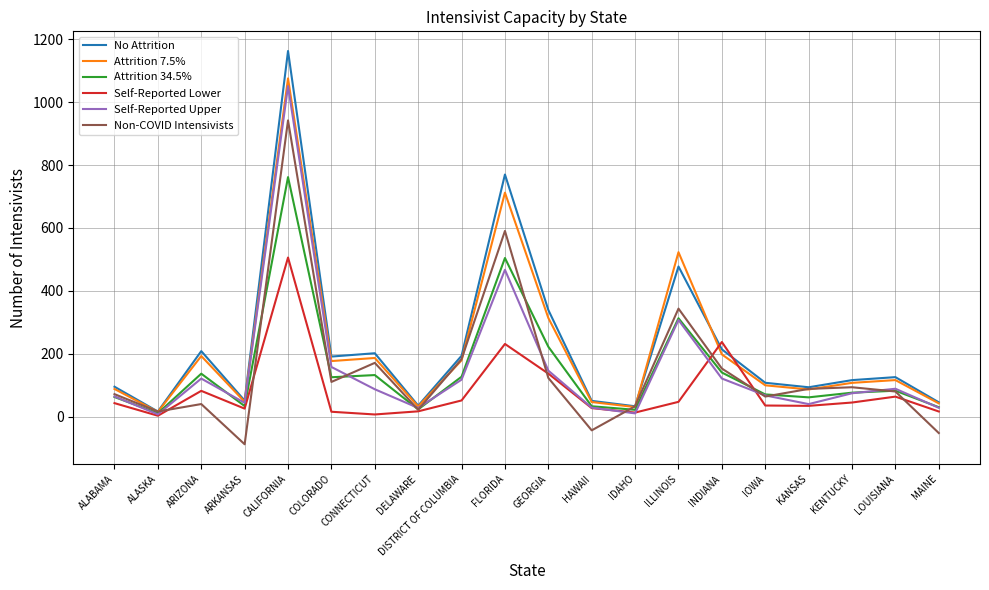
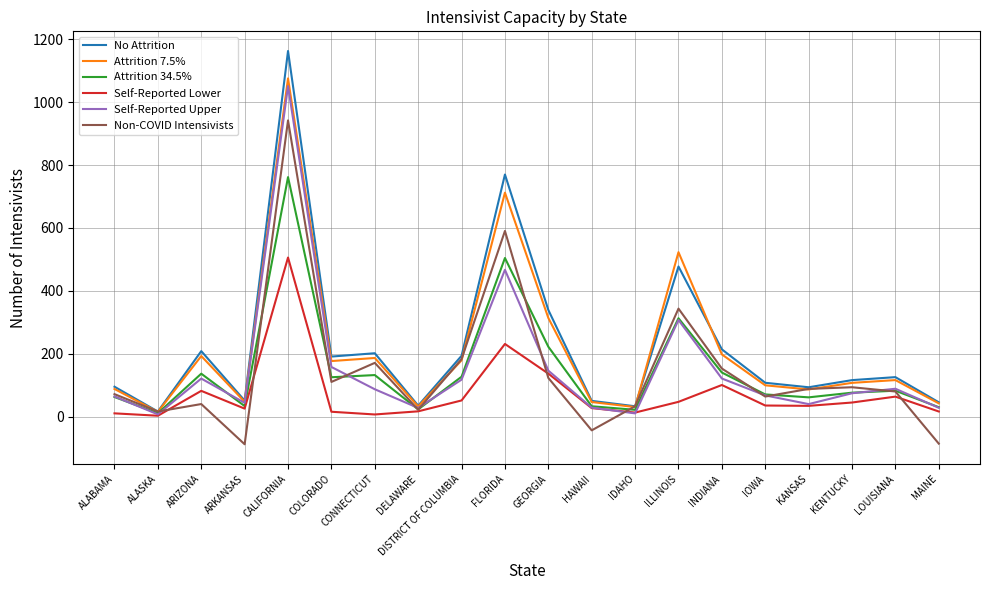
Self-Reported Lower, ALABAMA: 40 -> 10
Self-Reported Lower, INDIANA: 240 -> 100
Non-COVID Intensivists, MAINE: -50 -> -90
